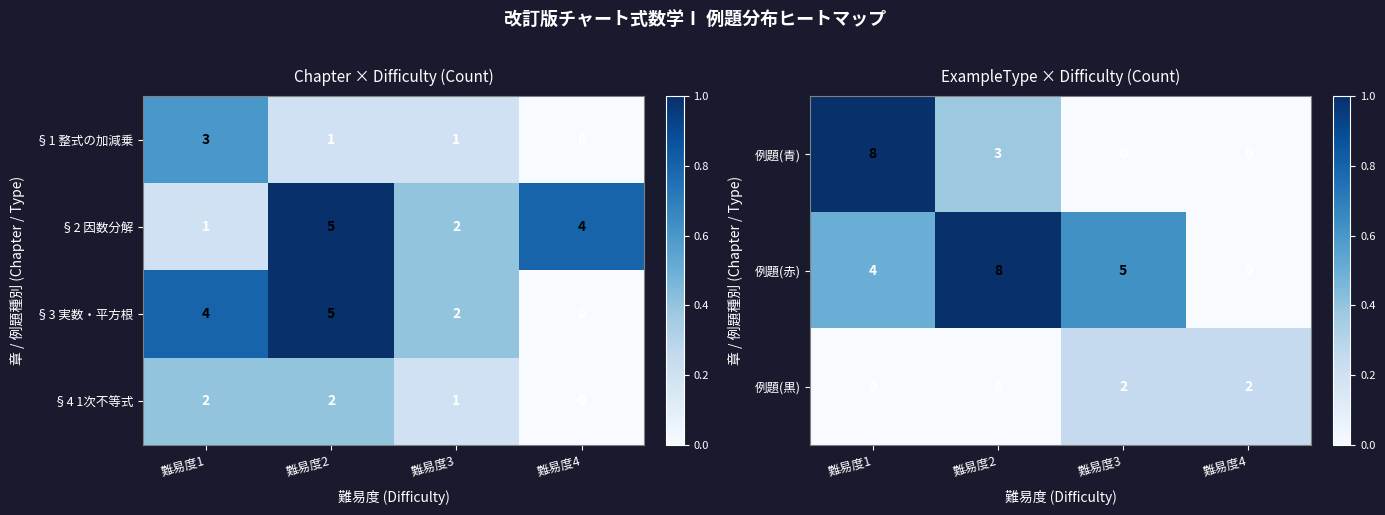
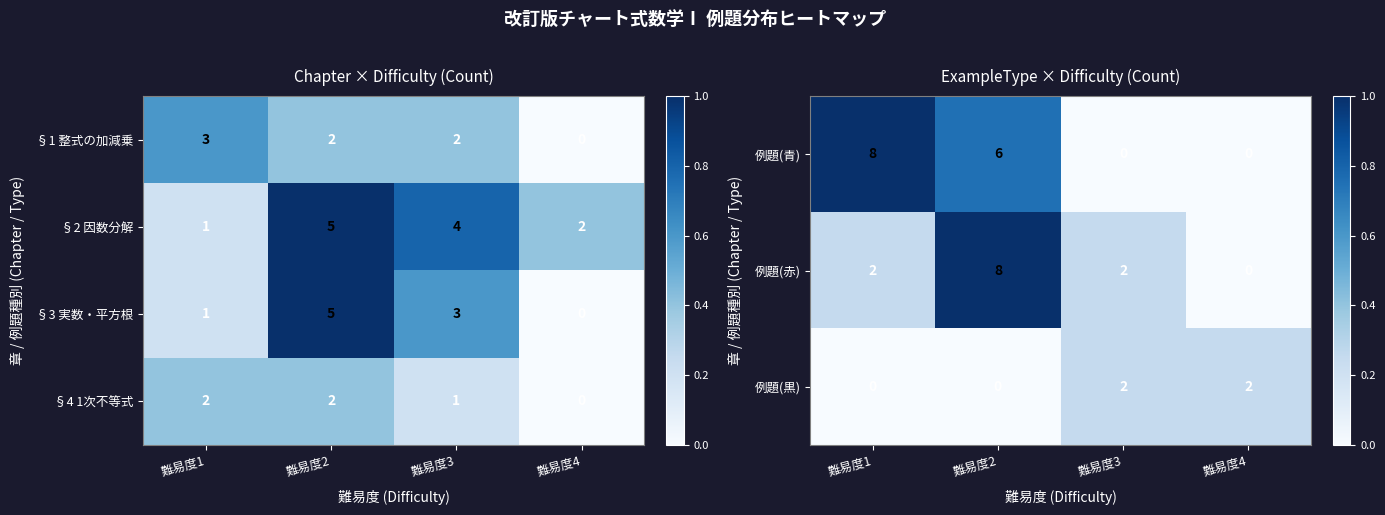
Chapter × Difficulty (Count), §1 整式の加減乗, 難易度2: 1 -> 2
Chapter × Difficulty (Count), §1 整式の加減乗, 難易度3: 1 -> 2
Chapter × Difficulty (Count), §2 因数分解, 難易度3: 2 -> 4
Chapter × Difficulty (Count), §2 因数分解, 難易度4: 4 -> 2
Chapter × Difficulty (Count), §3 実数・平方根, 難易度1: 4 -> 1
Chapter × Difficulty (Count), §3 実数・平方根, 難易度3: 2 -> 3
ExampleType × Difficulty (Count), 例題(青), 難易度2: 3 -> 6
ExampleType × Difficulty (Count), 例題(赤), 難易度1: 4 -> 2
ExampleType × Difficulty (Count), 例題(赤), 難易度3: 5 -> 2
